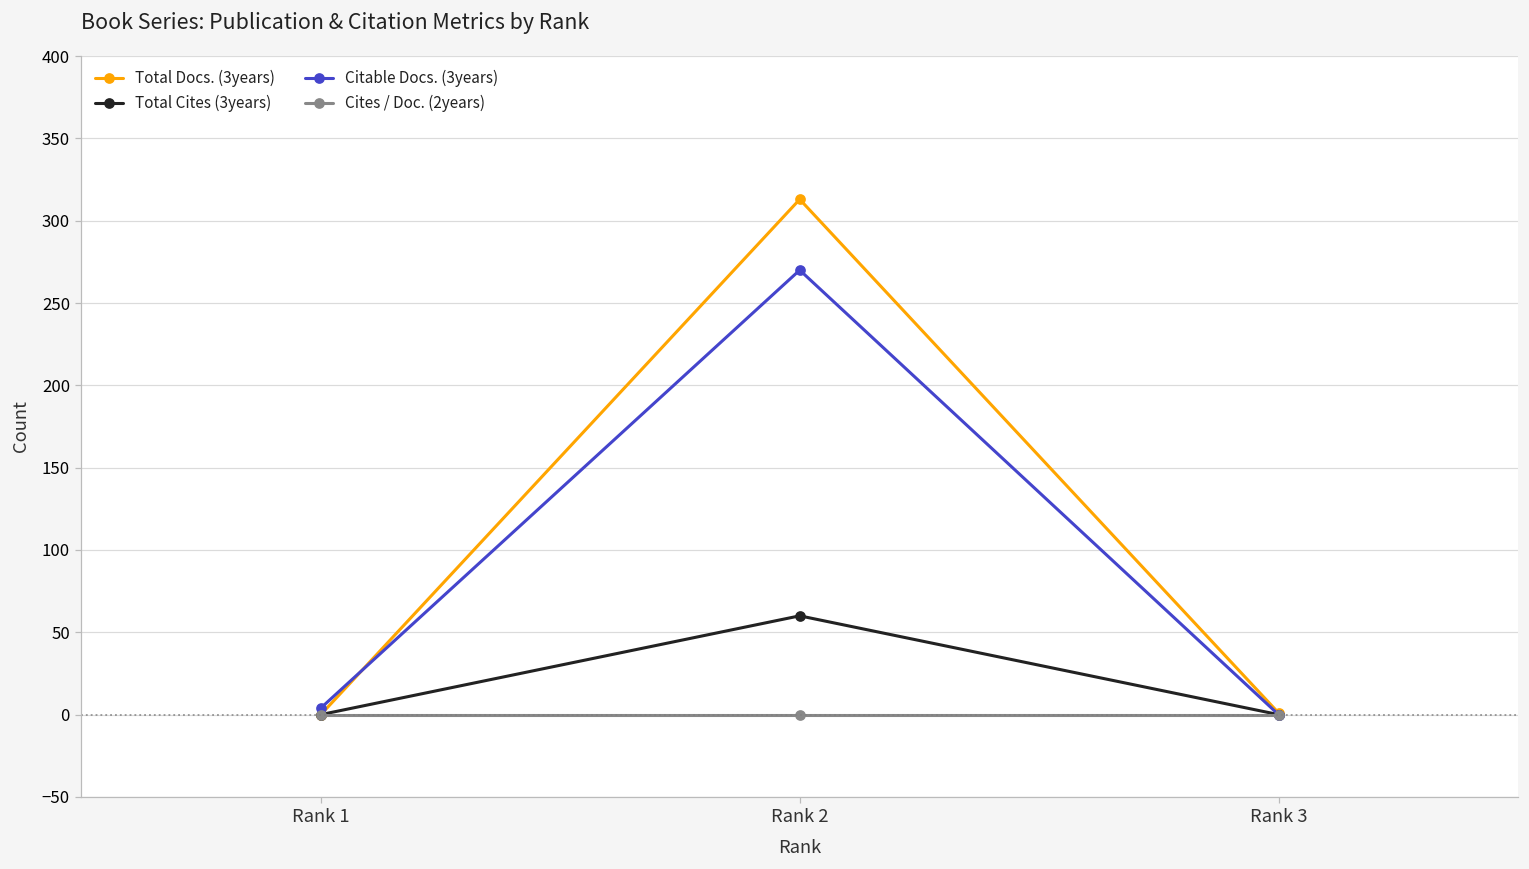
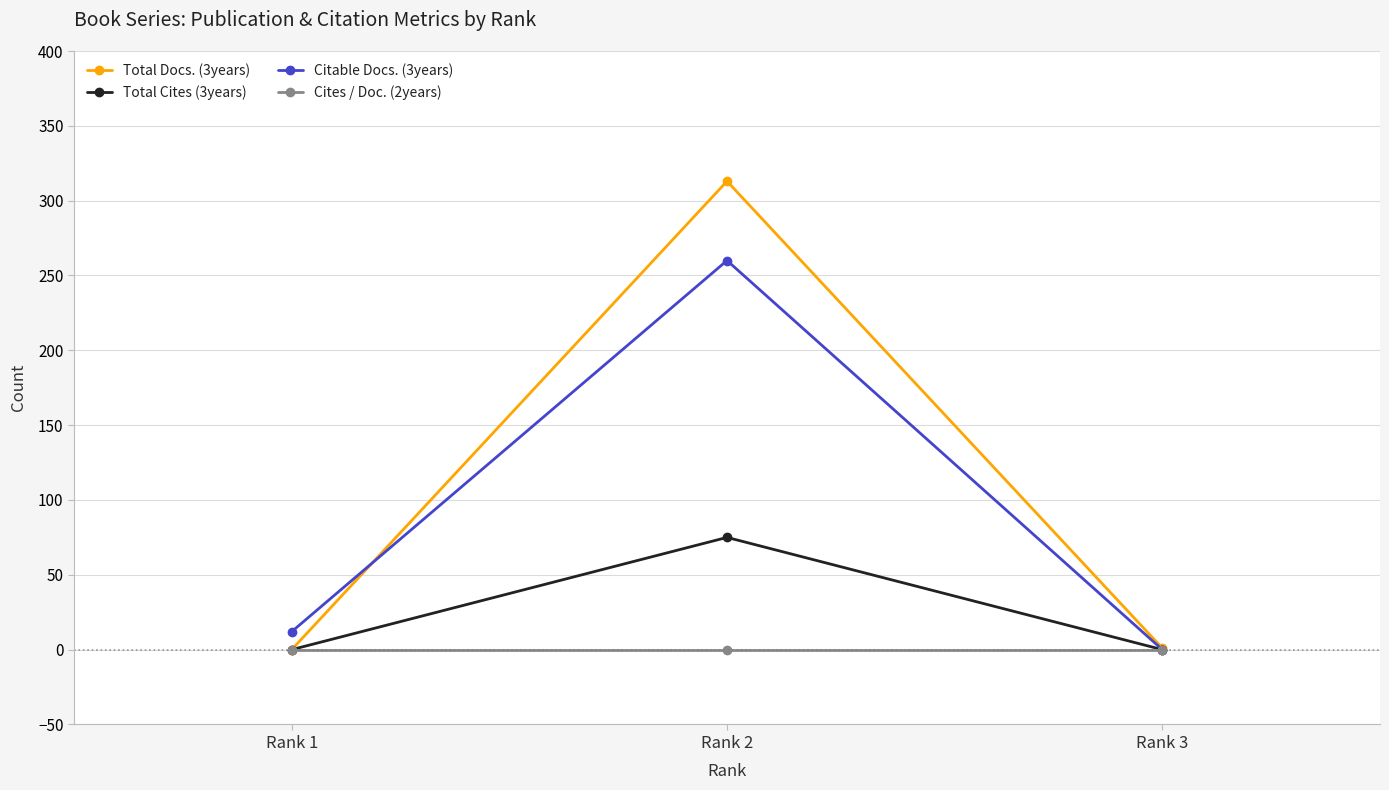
Citable Docs. (3years), Rank 1: 4 -> 12
Total Cites (3years), Rank 2: 60 -> 75
Citable Docs. (3years), Rank 2: 270 -> 260
